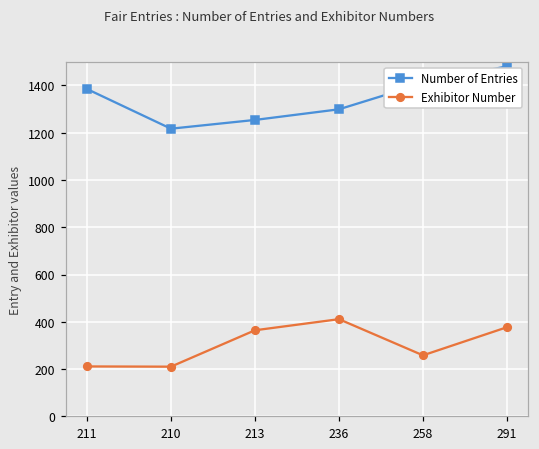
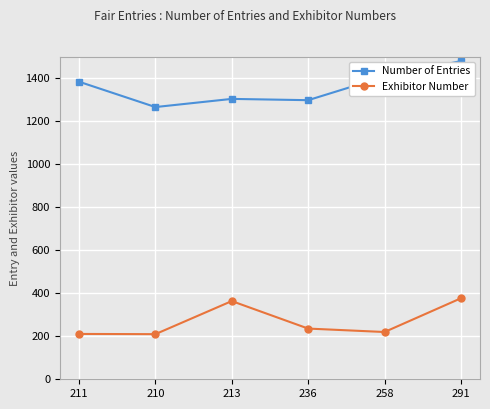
Number of Entries, 210: 1220 -> 1270
Number of Entries, 213: 1250 -> 1310
Exhibitor Number, 236: 410 -> 240
Exhibitor Number, 258: 260 -> 220
